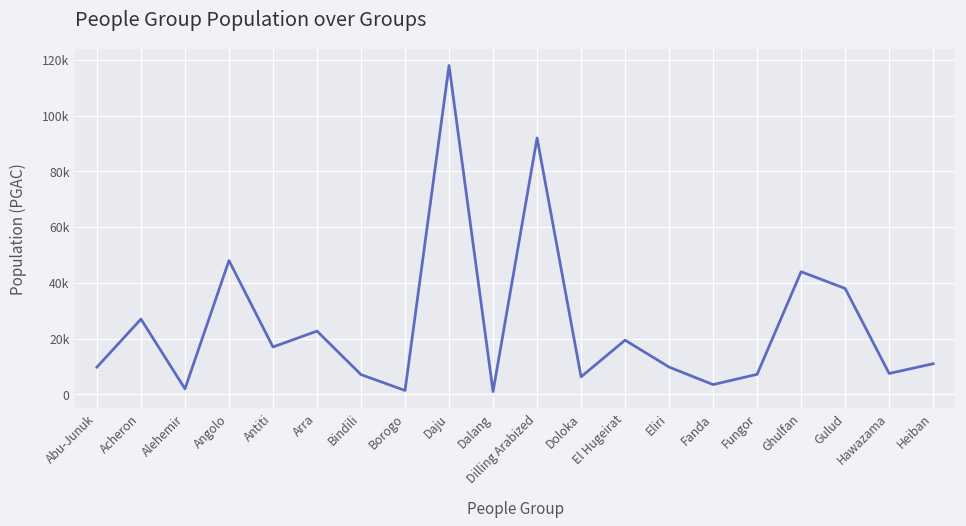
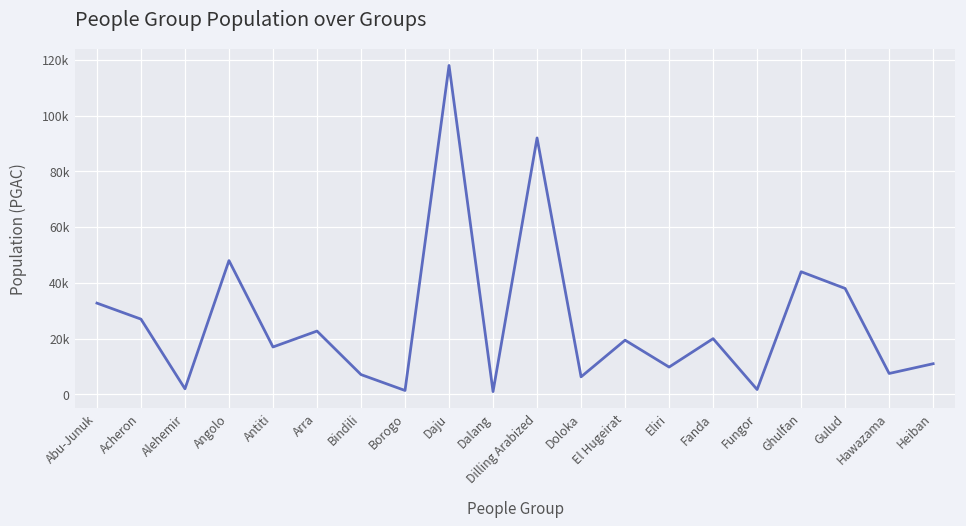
Abu-Junuk: 10000 -> 33000
Fanda: 4000 -> 20000
Fungor: 7000 -> 2000
